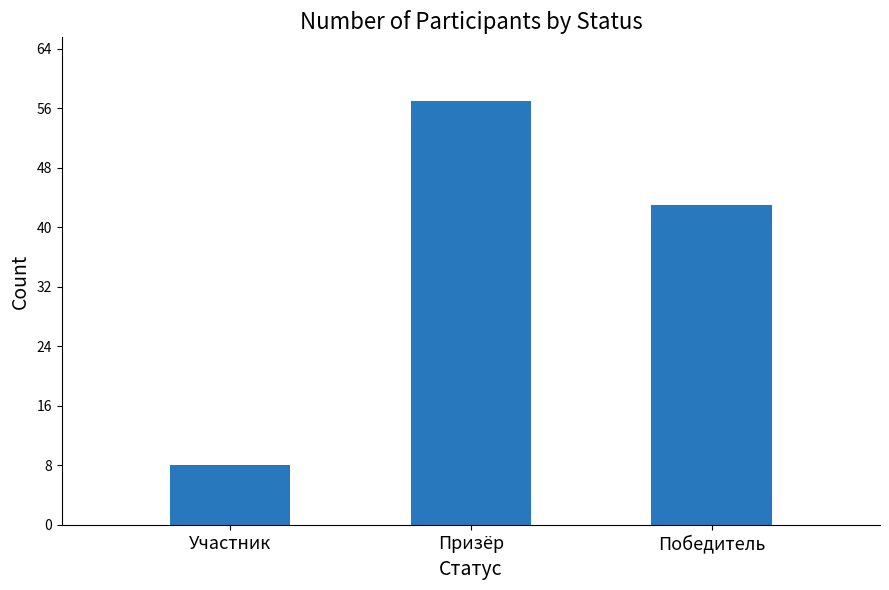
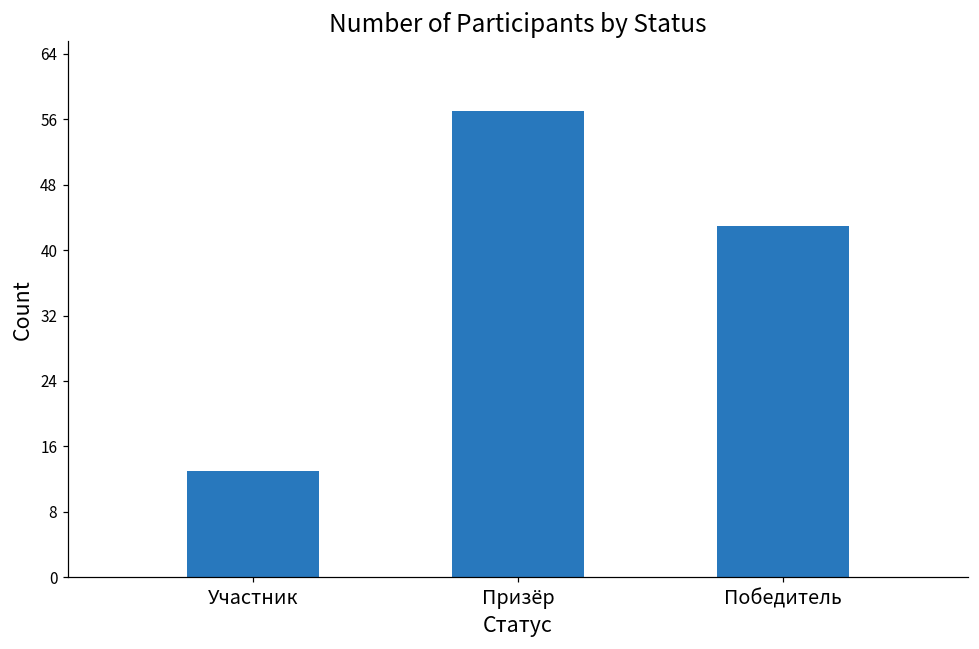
Участник: 8 -> 13
